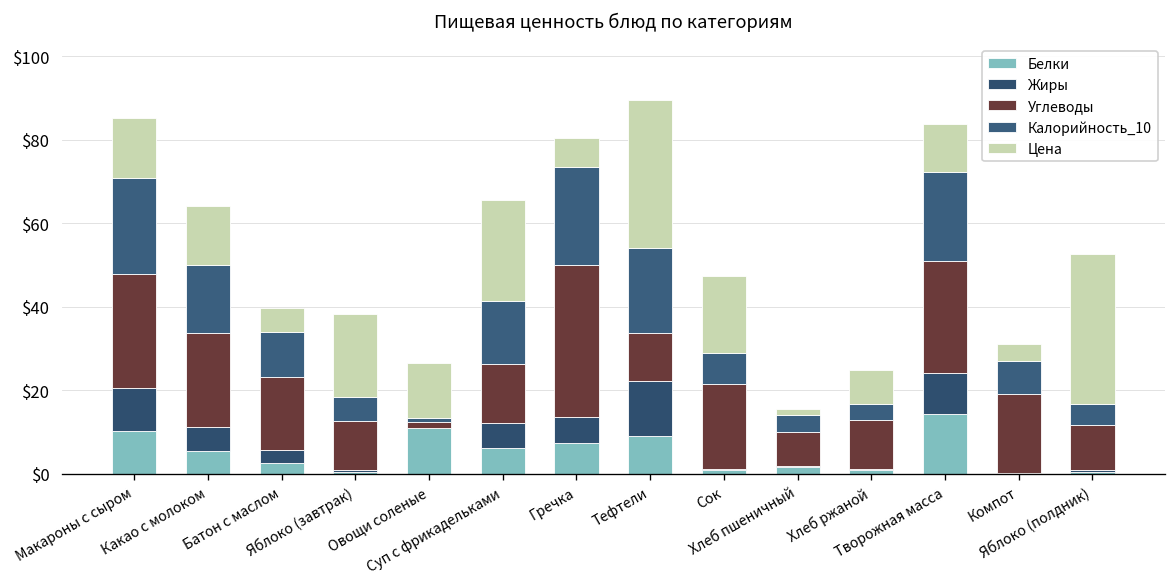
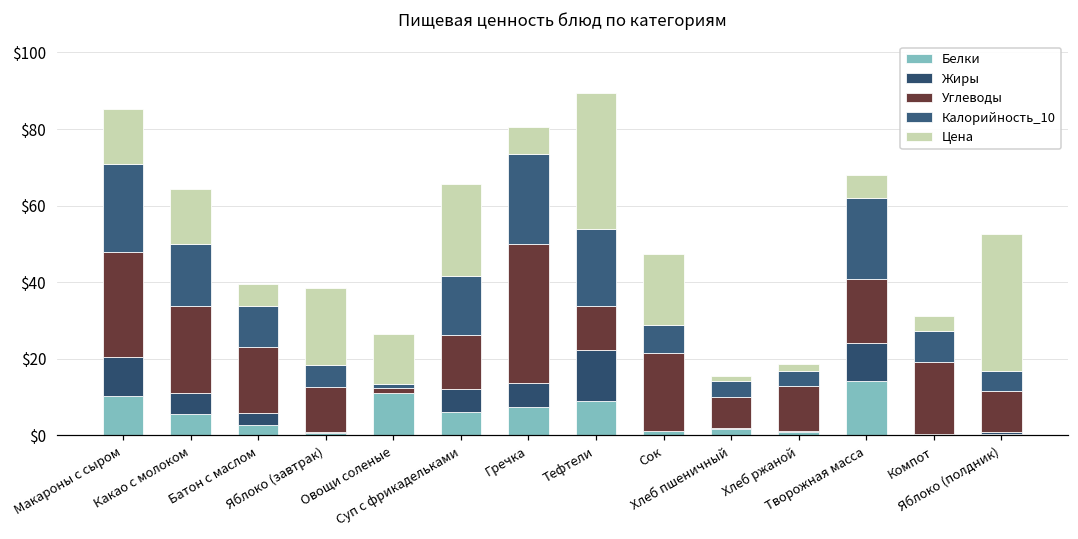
Цена, Хлеб ржаной: $8 -> $2
Углеводы, Творожная масса: $27 -> $17
Цена, Творожная масса: $12 -> $6
